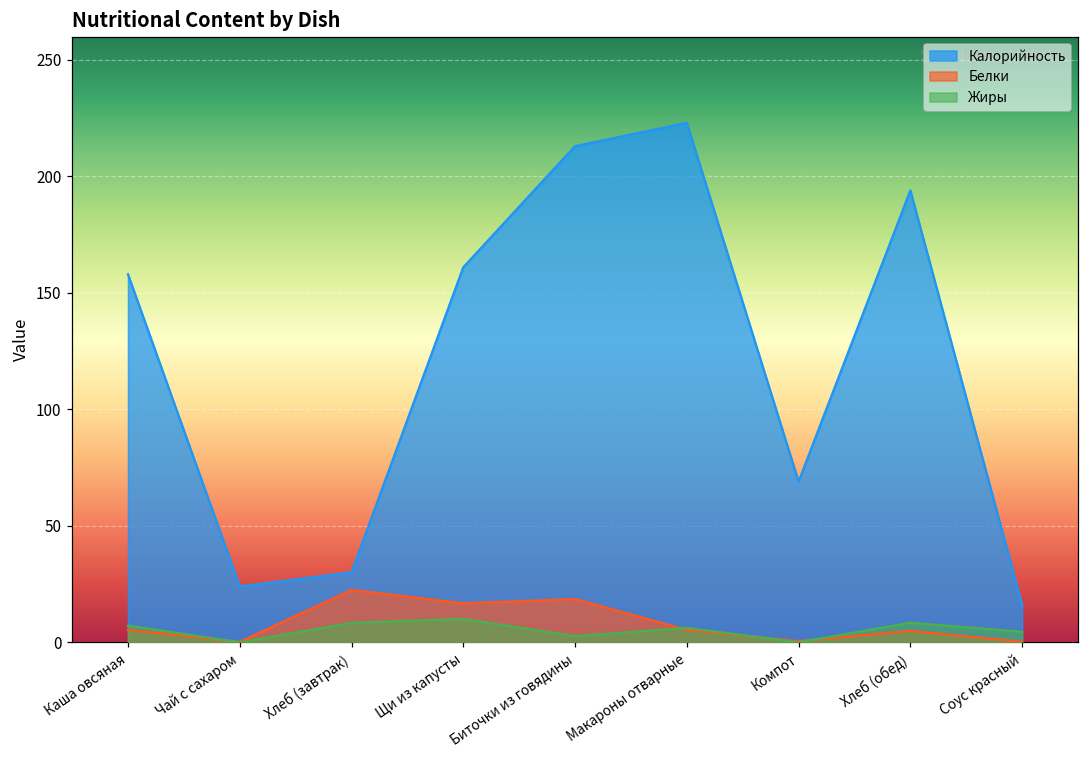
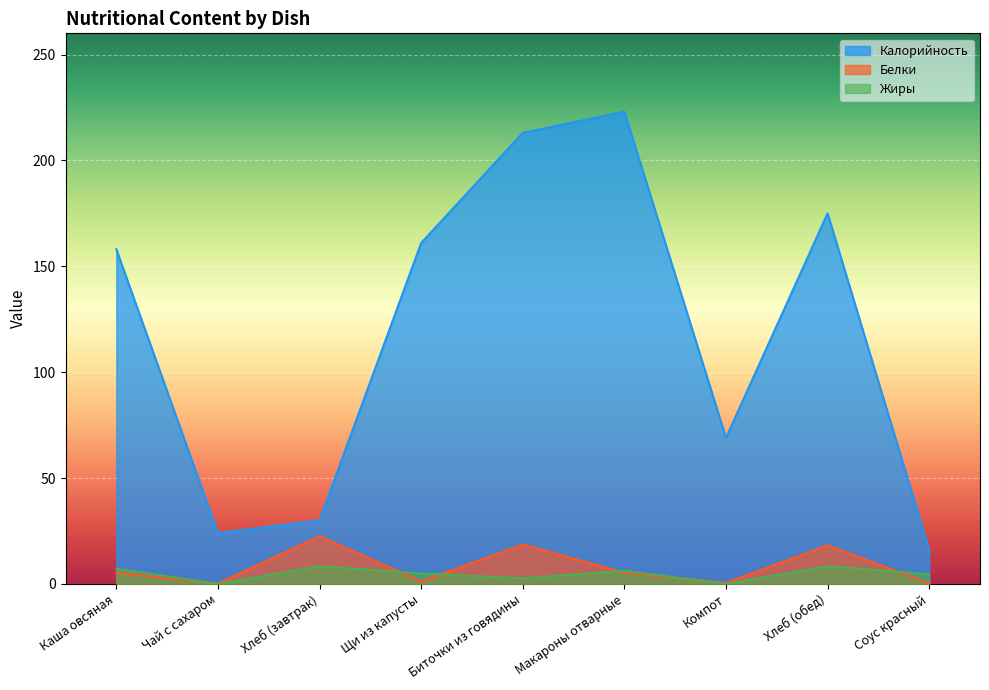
Белки, Щи из капусты: 17 -> 1
Жиры, Щи из капусты: 10 -> 5
Калорийность, Хлеб (обед): 194 -> 175
Белки, Хлеб (обед): 5 -> 18
